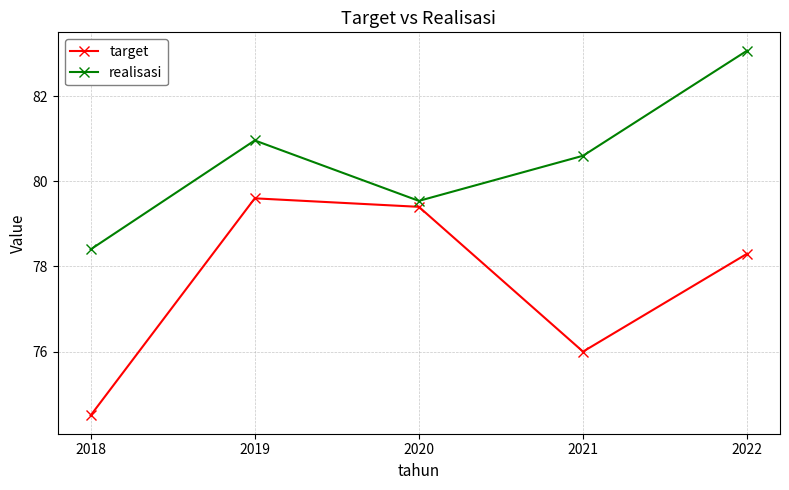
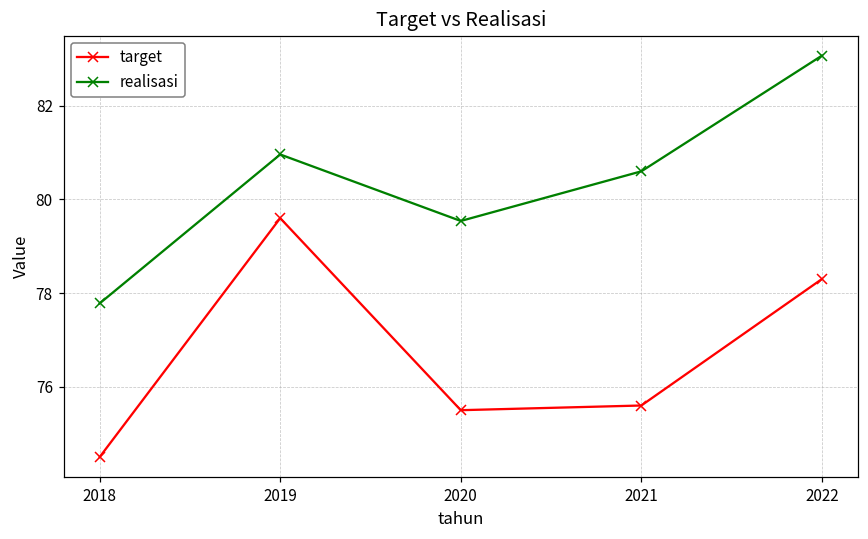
realisasi, 2018: 78.4 -> 77.8
target, 2020: 79.4 -> 75.5
target, 2021: 76.0 -> 75.6
